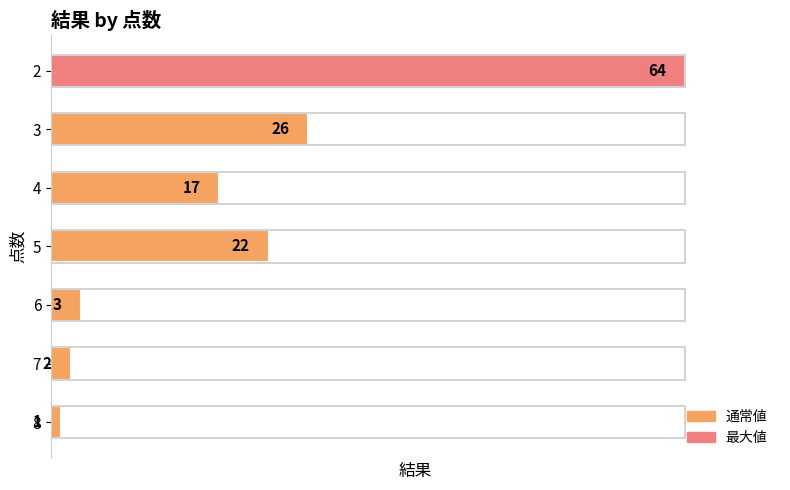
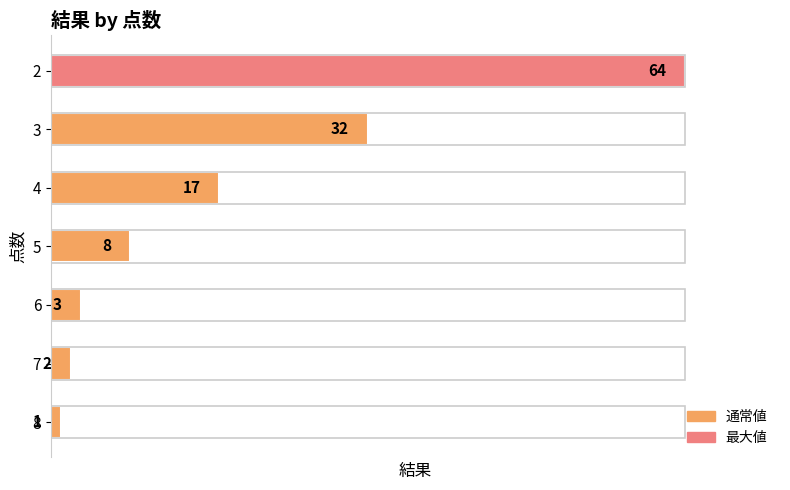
3: 26 -> 32
5: 22 -> 8
